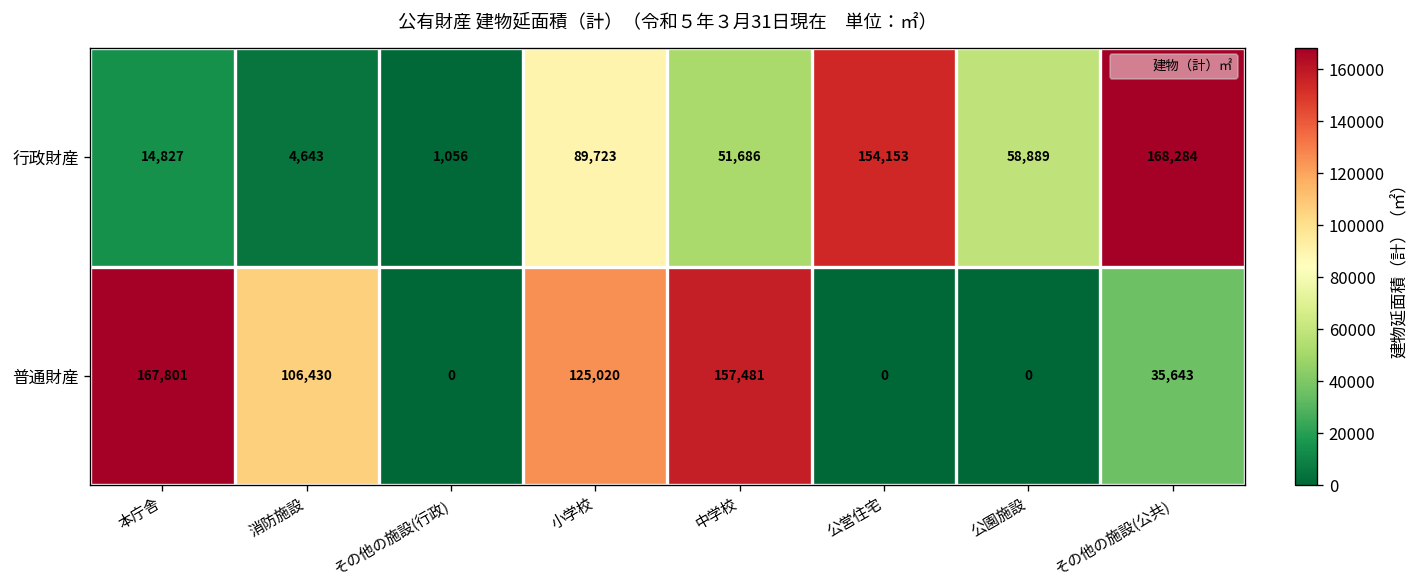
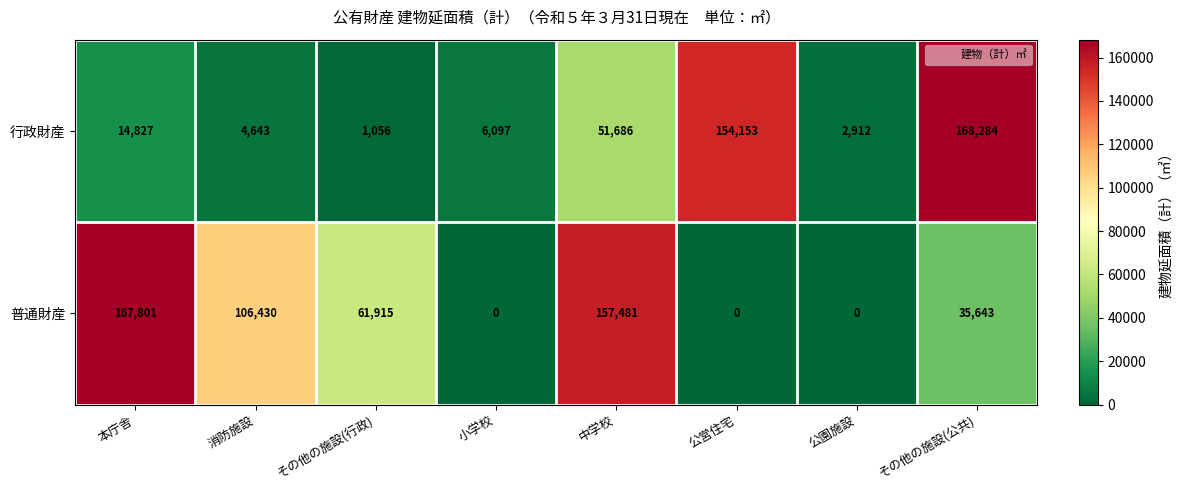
行政財産, 小学校: 89,723 -> 6,097
行政財産, 公園施設: 58,889 -> 2,912
普通財産, その他の施設(行政): 0 -> 61,915
普通財産, 小学校: 125,020 -> 0
